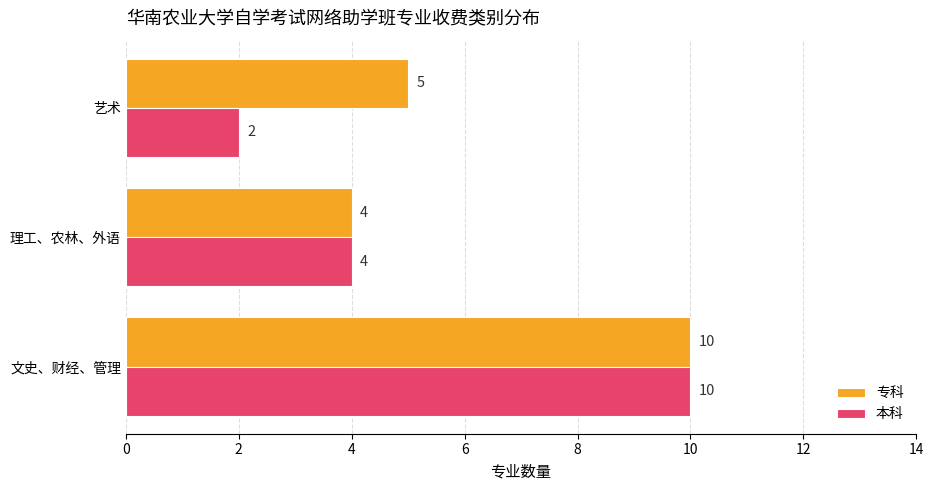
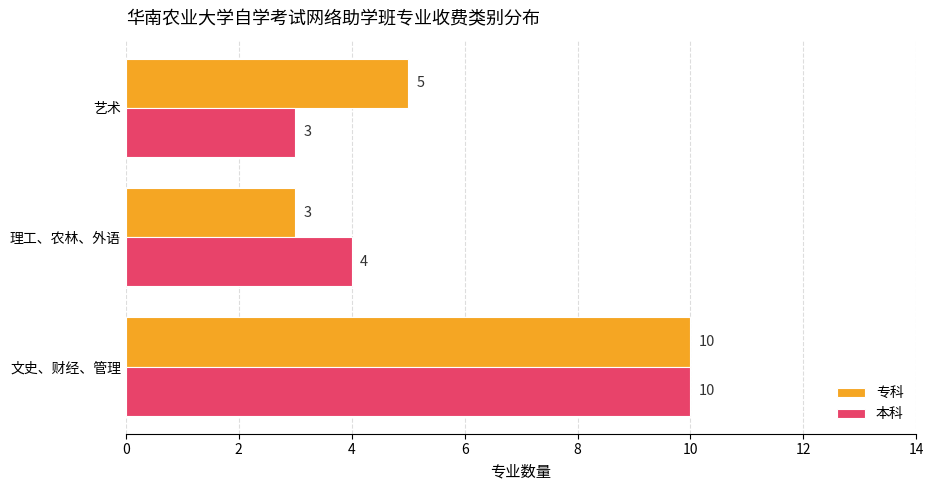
本科, 艺术: 2 -> 3
专科, 理工、农林、外语: 4 -> 3
